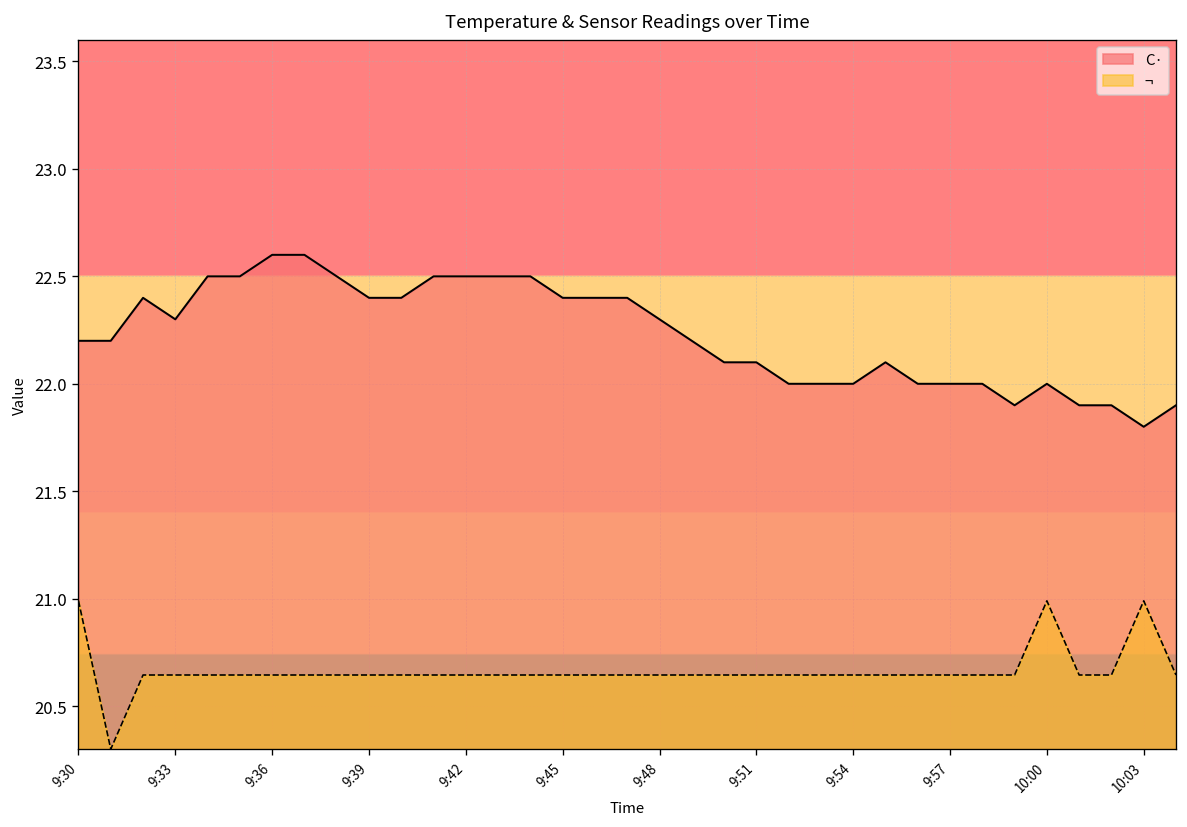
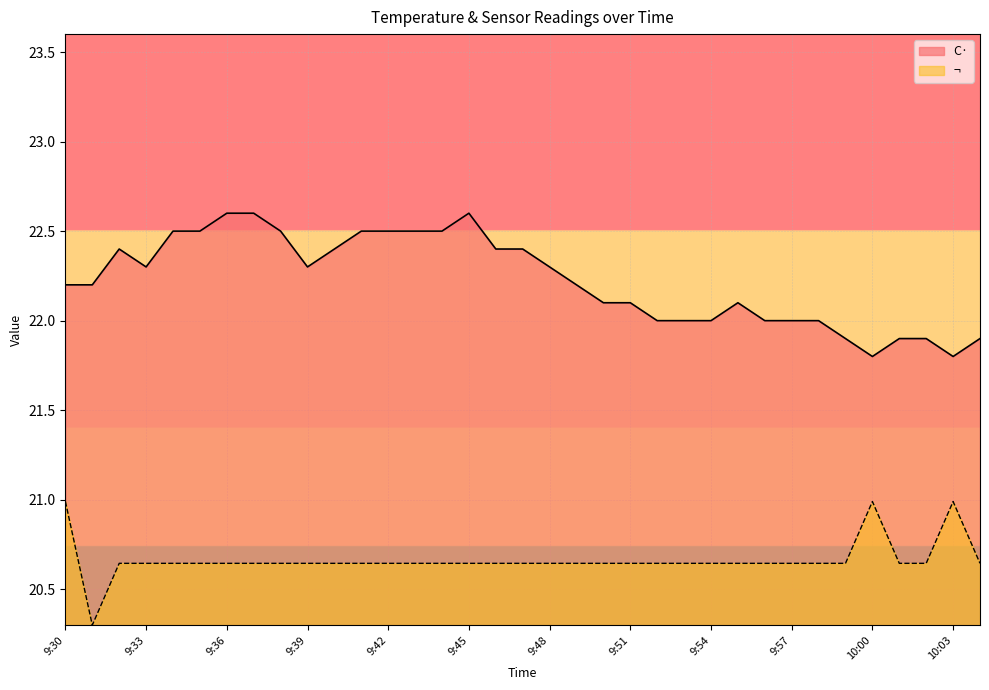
C·, 9:39: 22.4 -> 22.3
C·, 9:45: 22.4 -> 22.6
C·, 10:00: 22.0 -> 21.8
